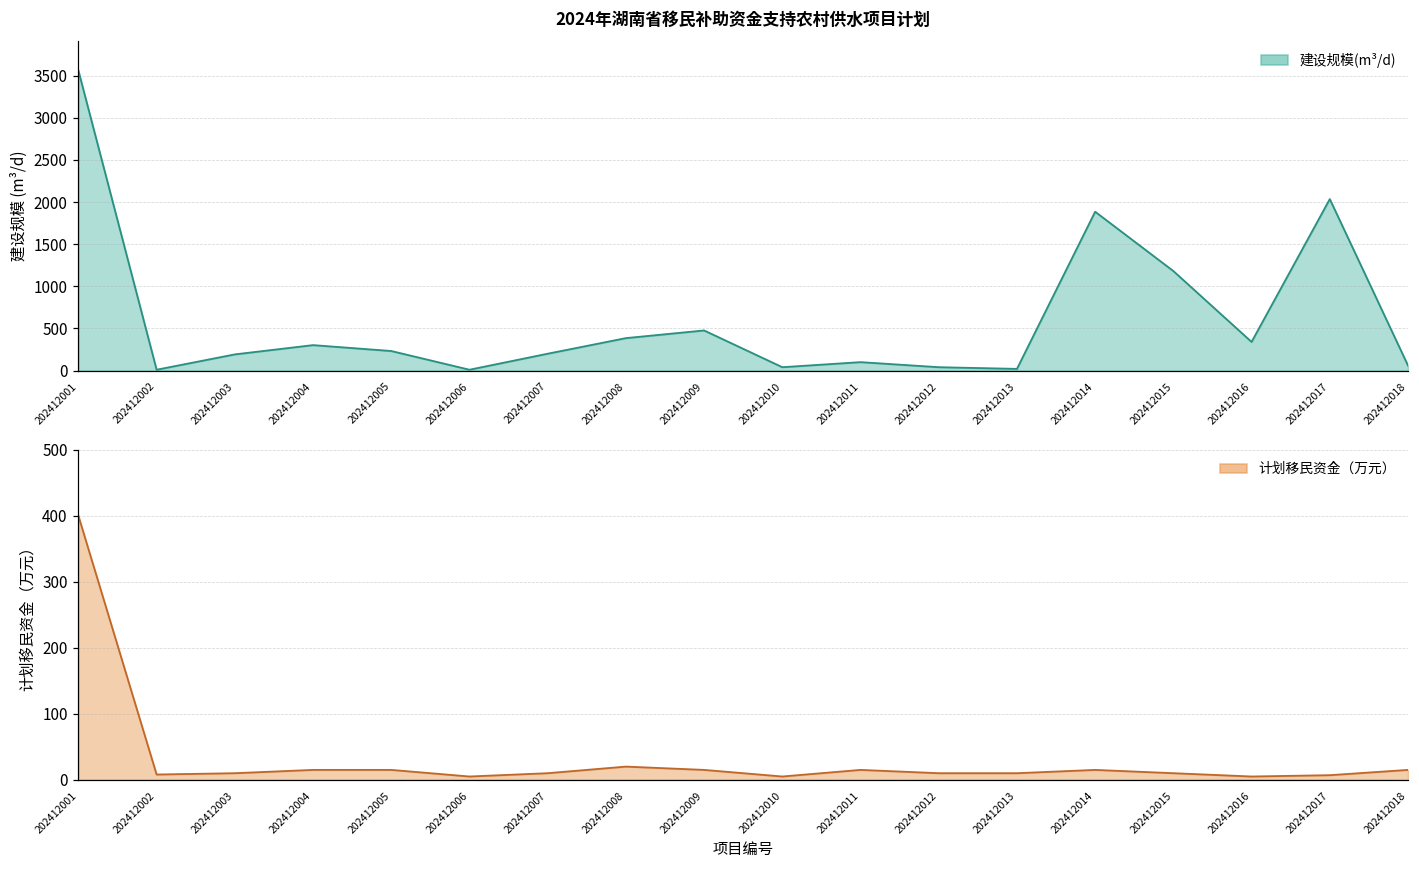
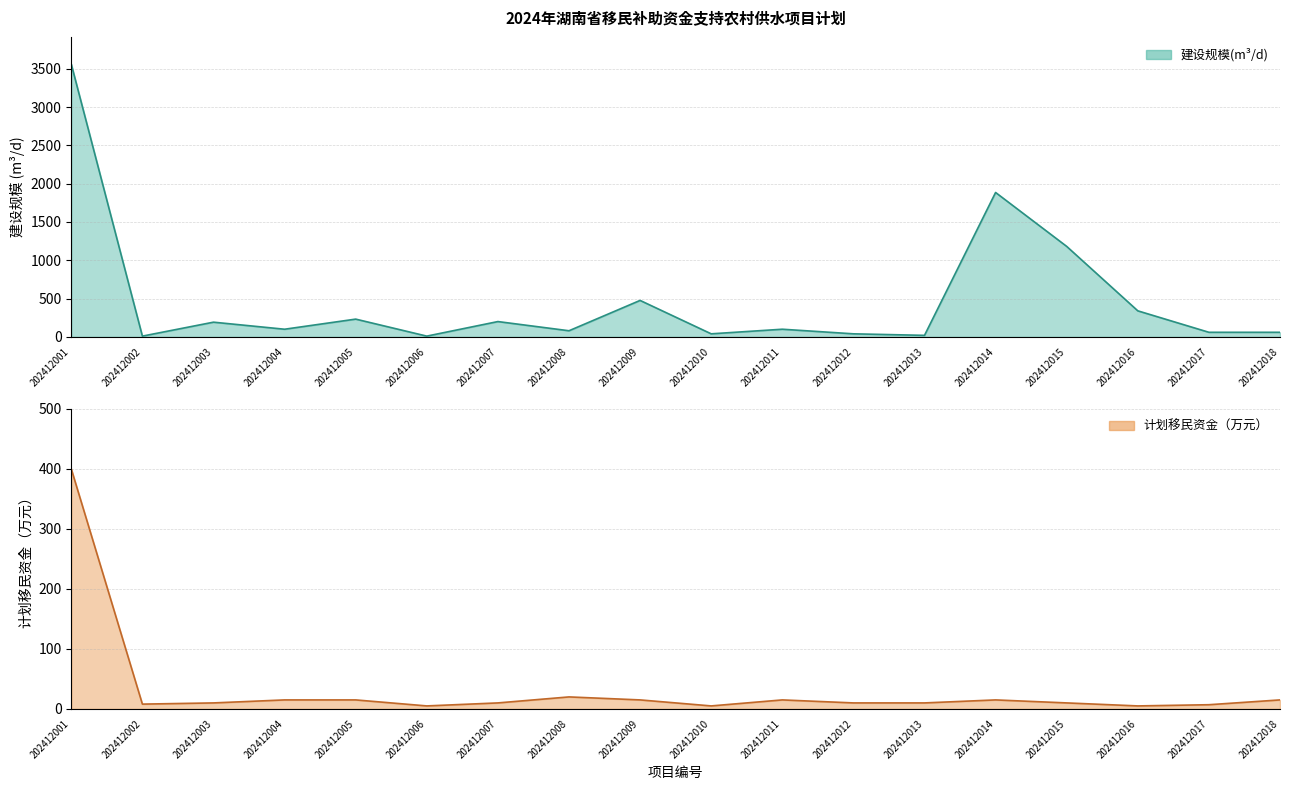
2024年湖南省移民补助资金支持农村供水项目计划, 202412004: 300 -> 100
2024年湖南省移民补助资金支持农村供水项目计划, 202412008: 400 -> 100
2024年湖南省移民补助资金支持农村供水项目计划, 202412017: 2000 -> 100
